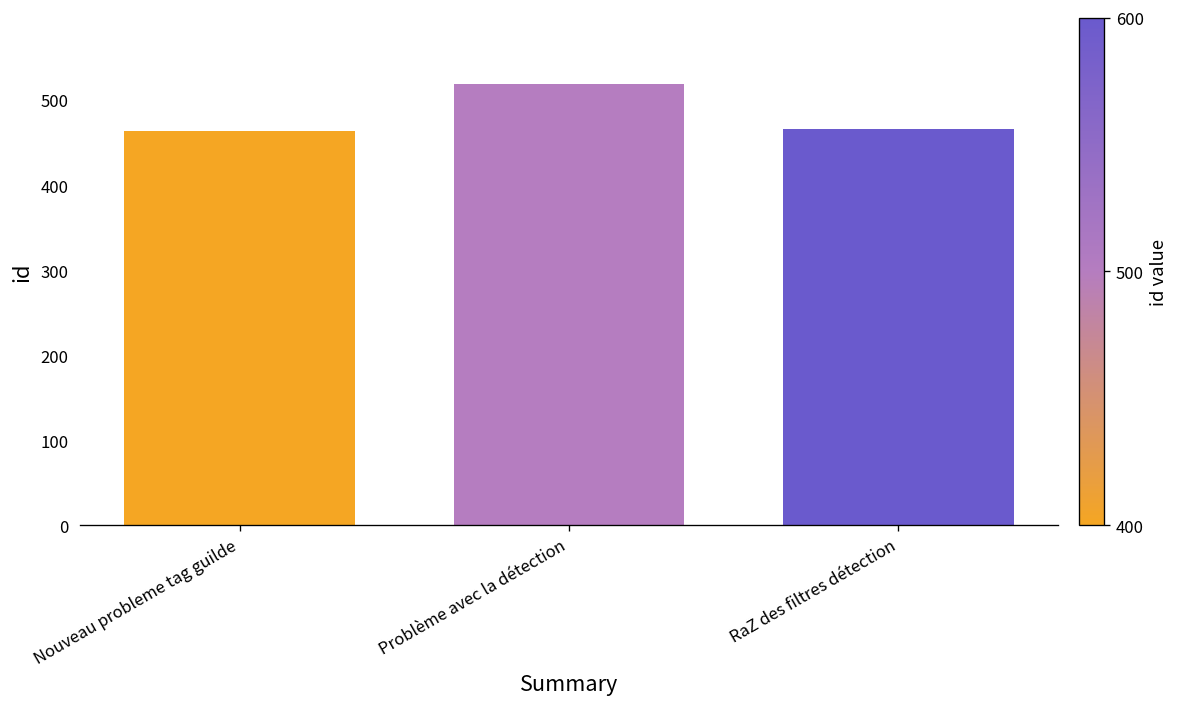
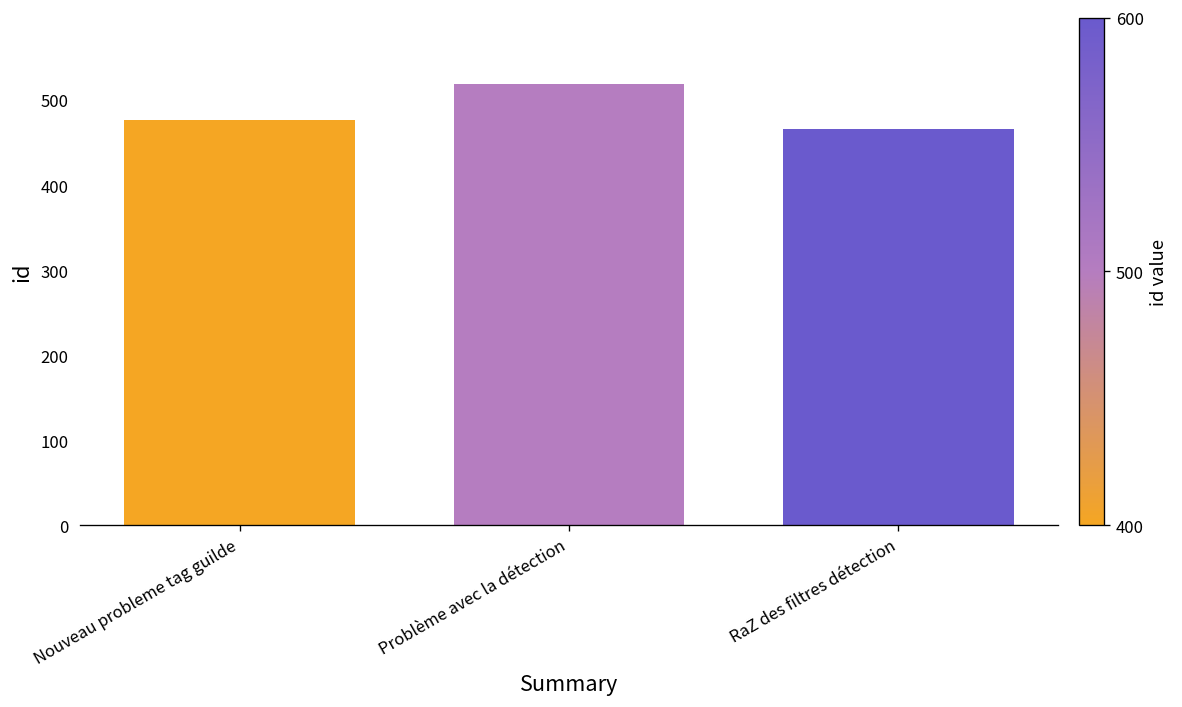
Nouveau probleme tag guilde: 460 -> 480
